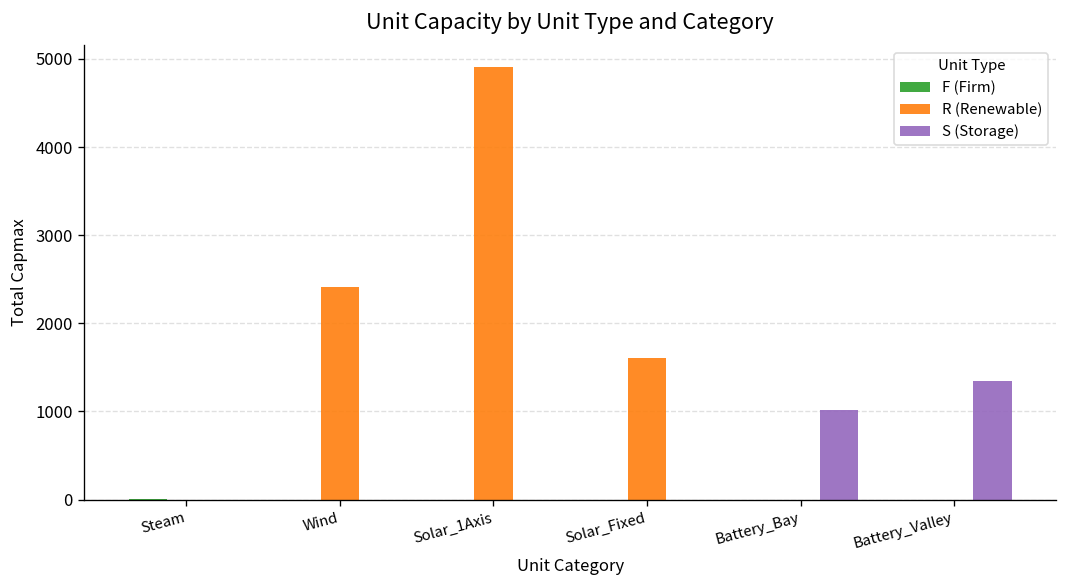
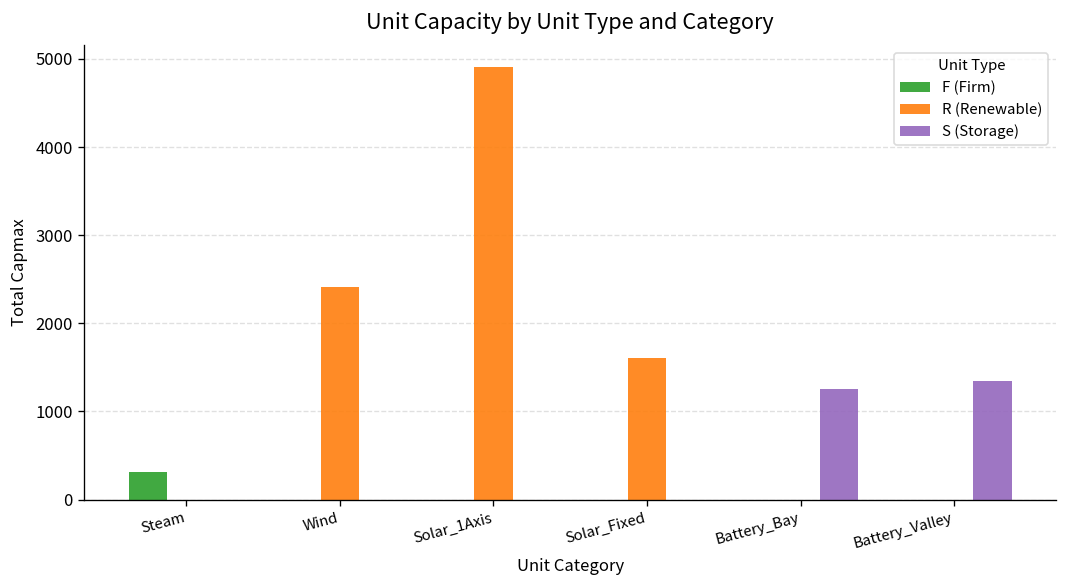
F (Firm), Steam: 0 -> 300
S (Storage), Battery_Bay: 1000 -> 1300
